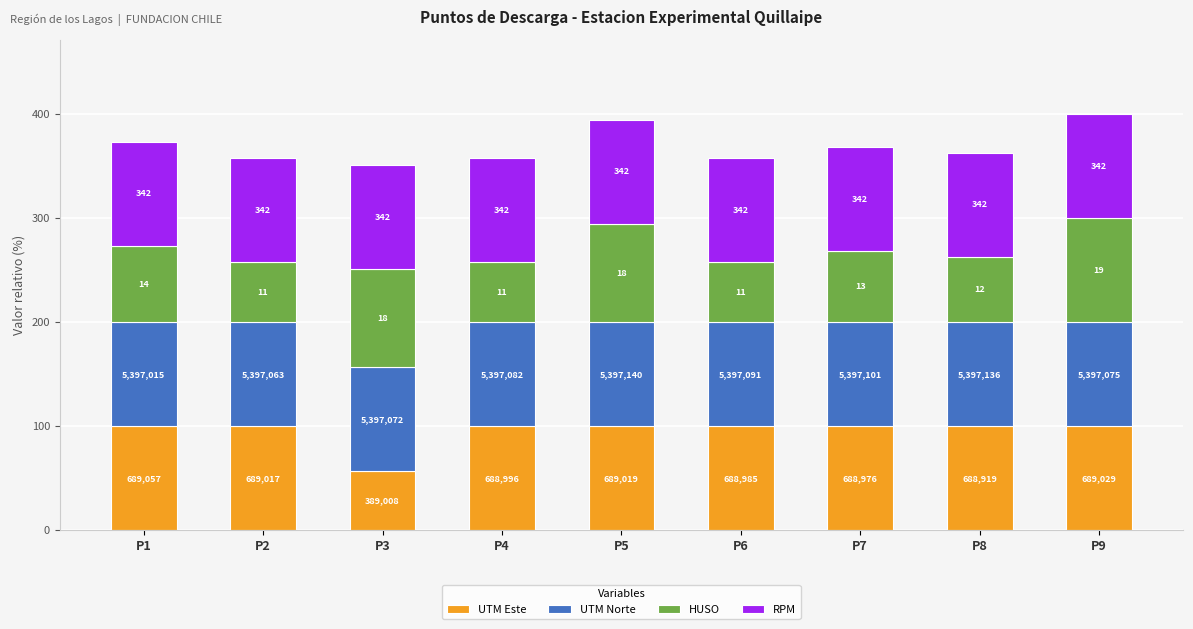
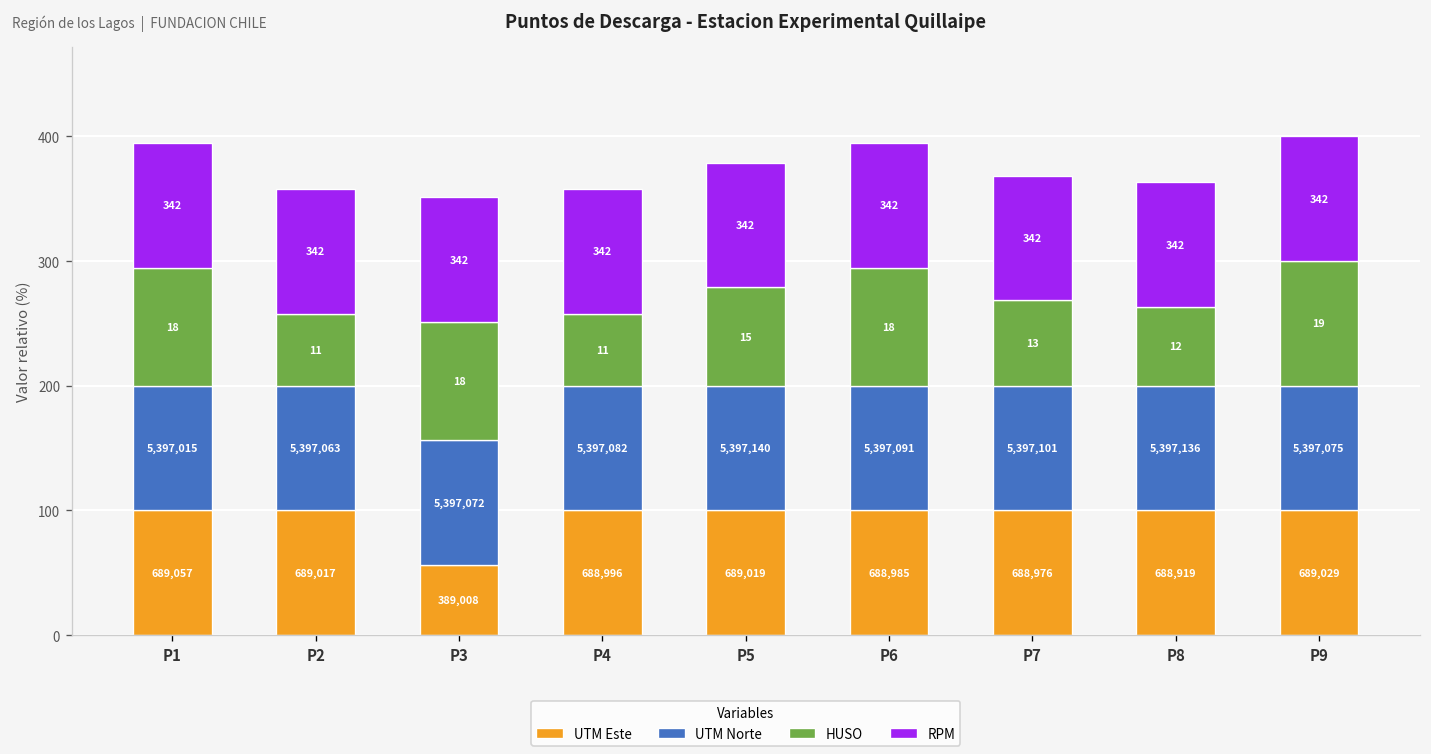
HUSO, P1: 14 -> 18
HUSO, P5: 18 -> 15
HUSO, P6: 11 -> 18
